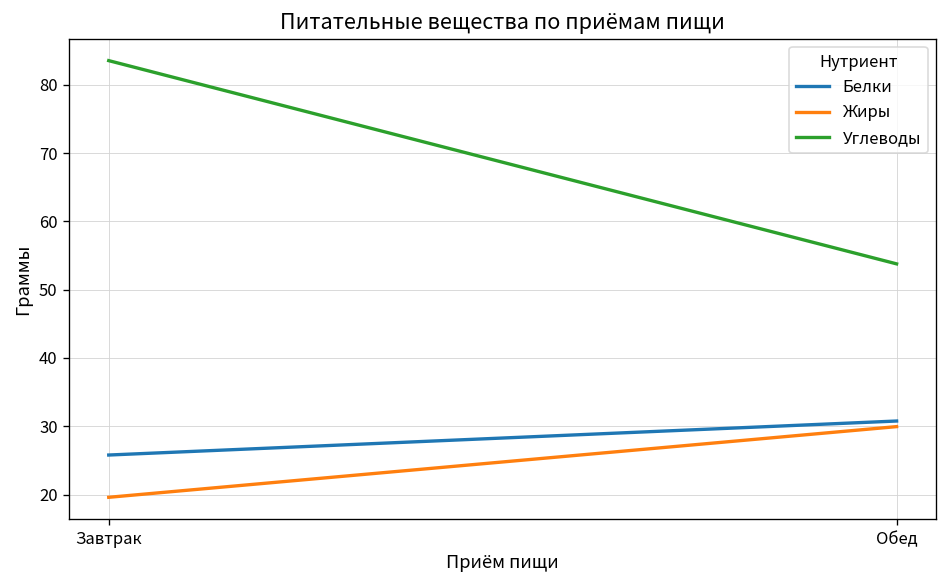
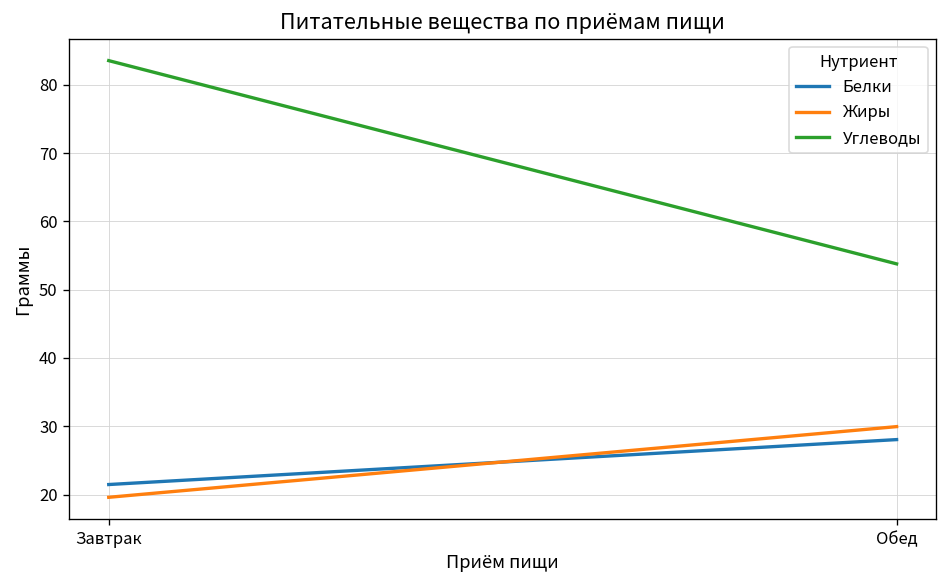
Белки, Завтрак: 26 -> 21
Белки, Обед: 31 -> 28
